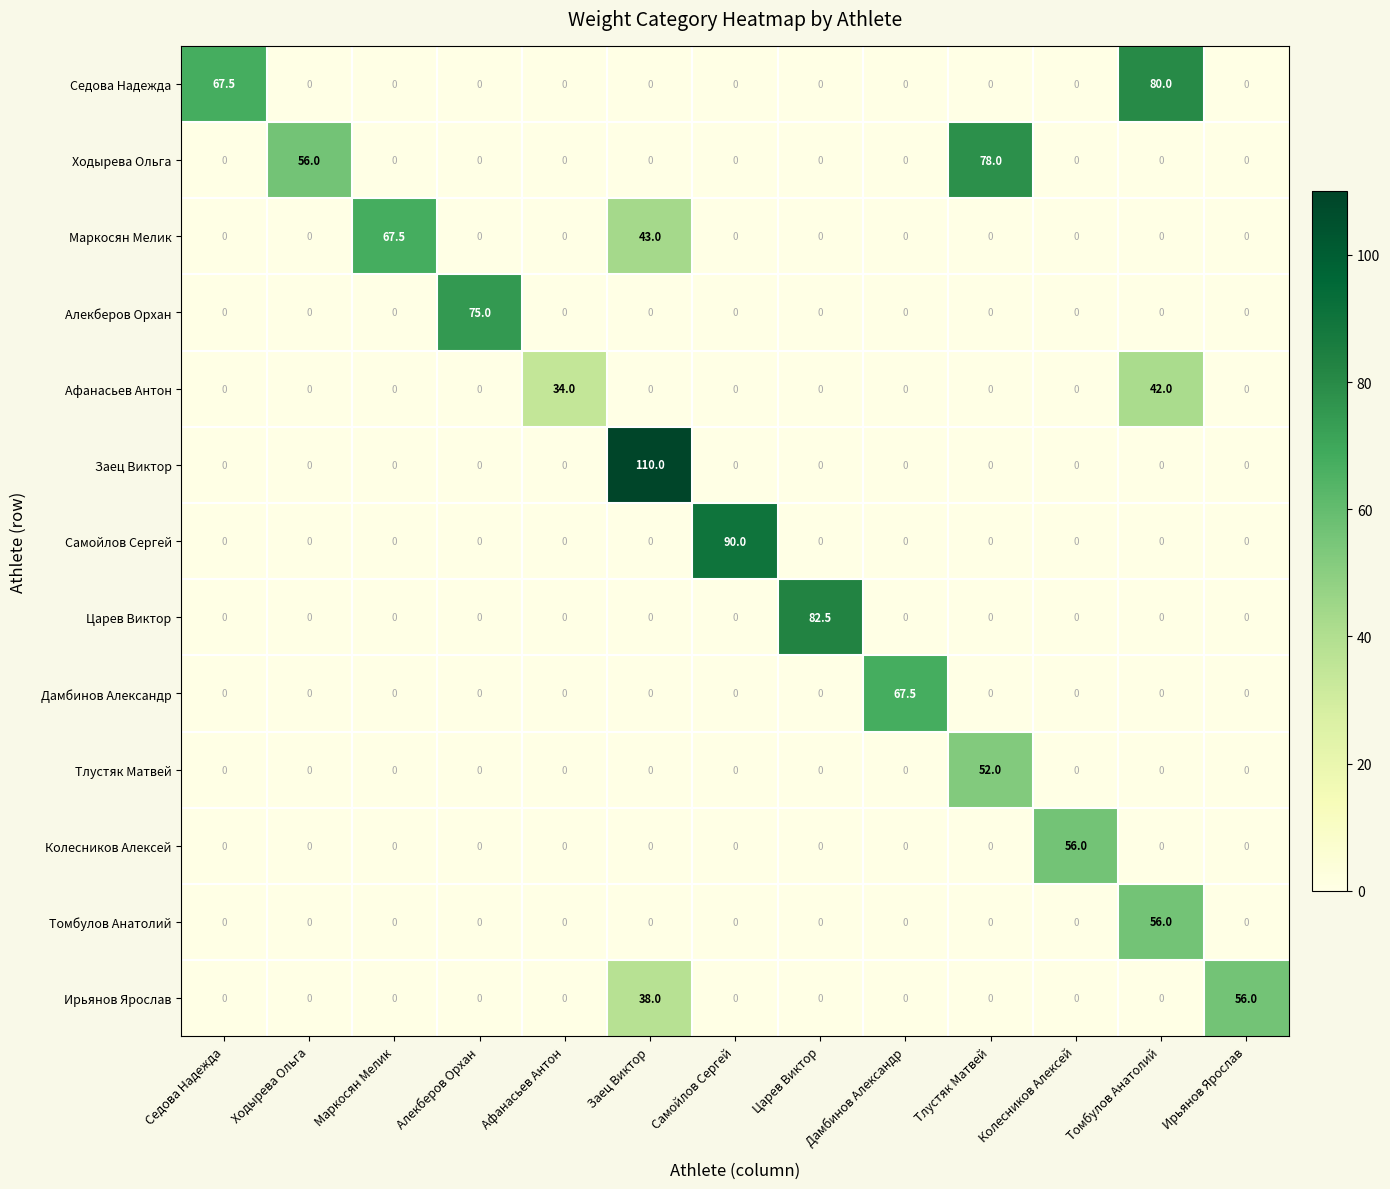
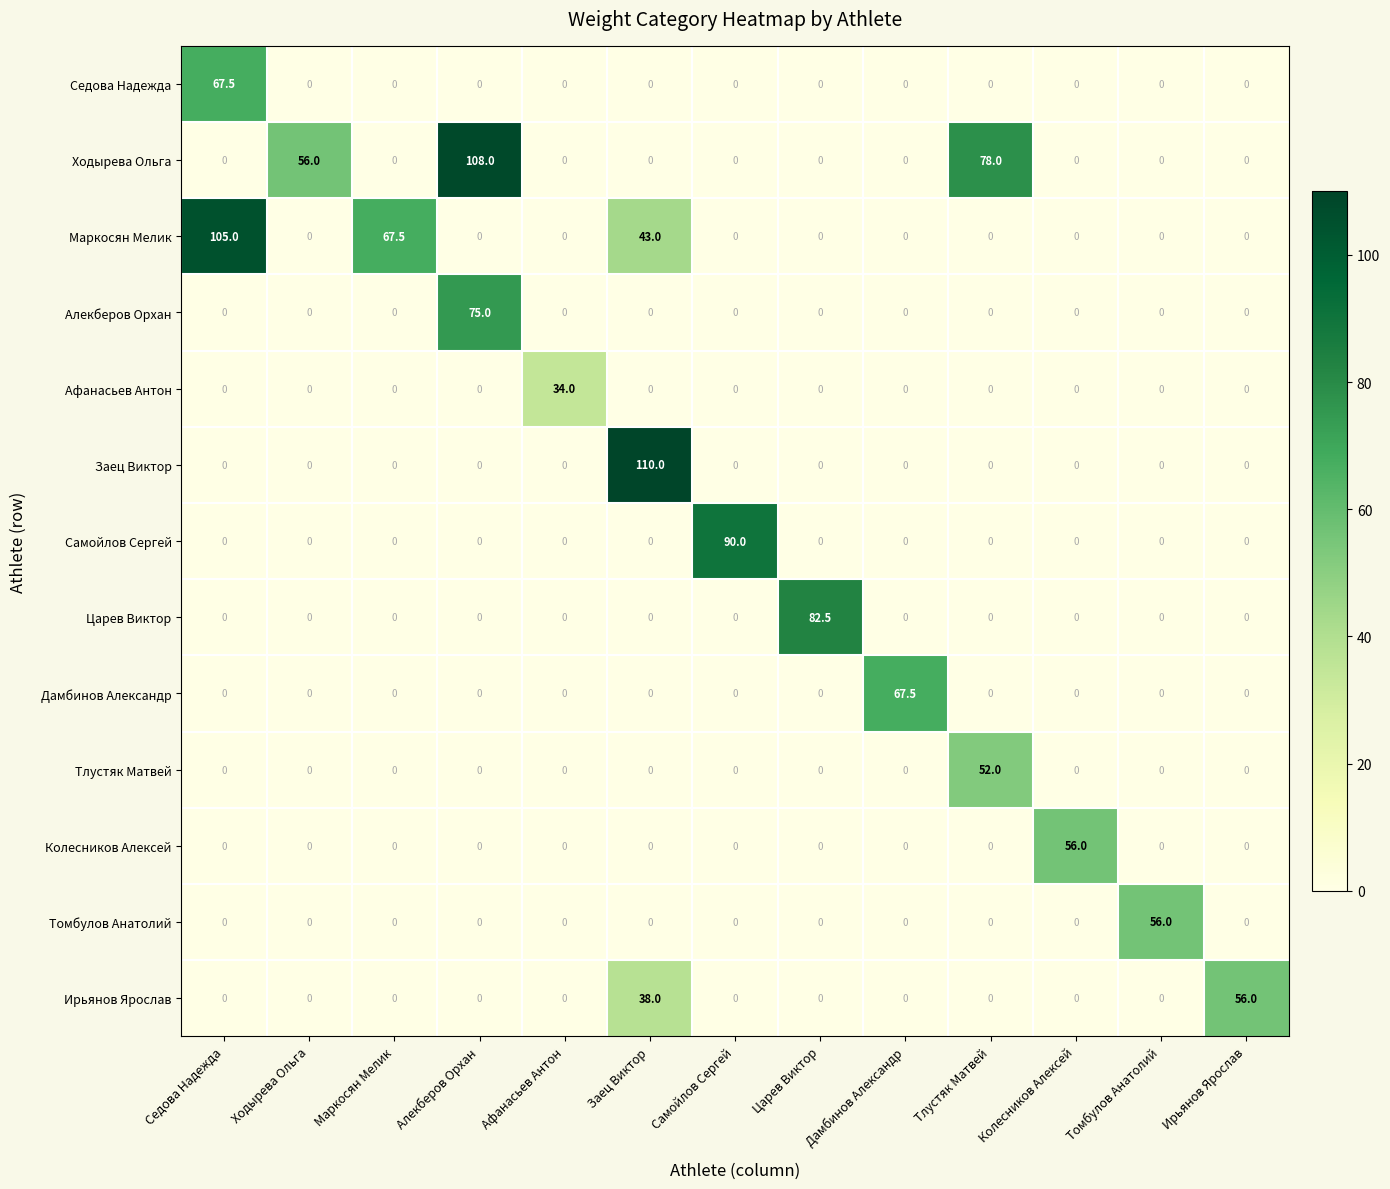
Седова Надежда, Томбулов Анатолий: 80.0 -> 0
Ходырева Ольга, Алекберов Орхан: 0 -> 108.0
Маркосян Мелик, Седова Надежда: 0 -> 105.0
Афанасьев Антон, Томбулов Анатолий: 42.0 -> 0
